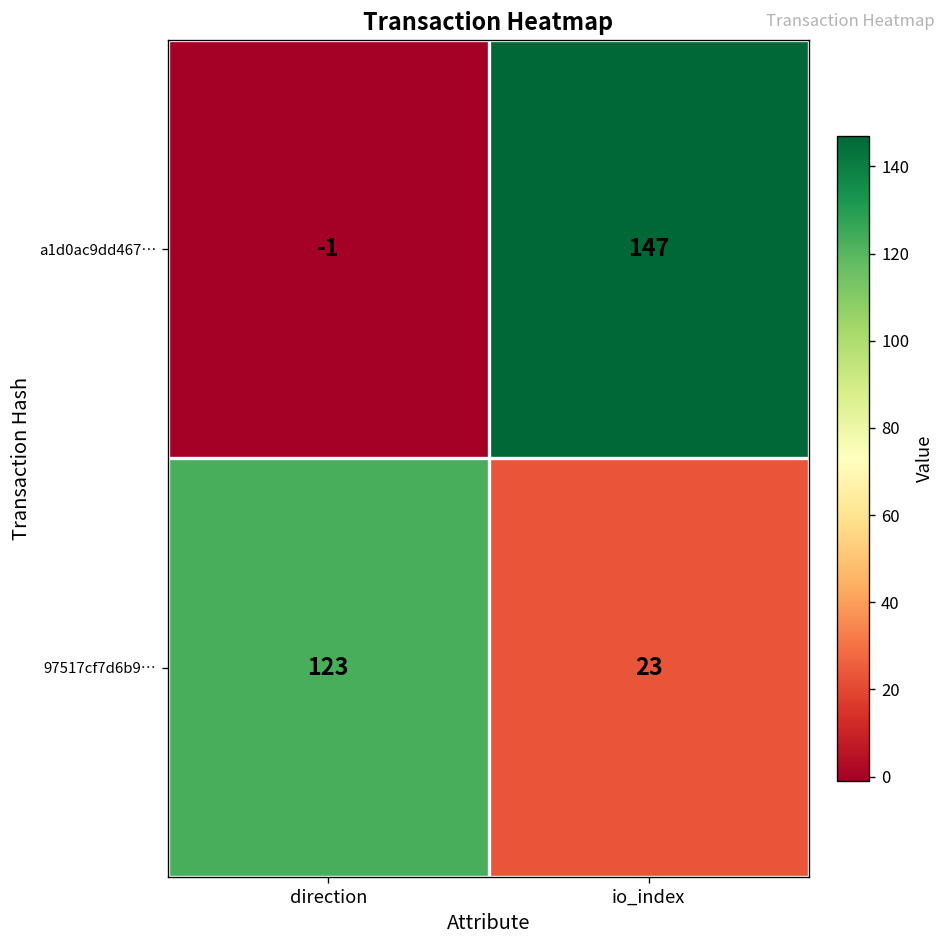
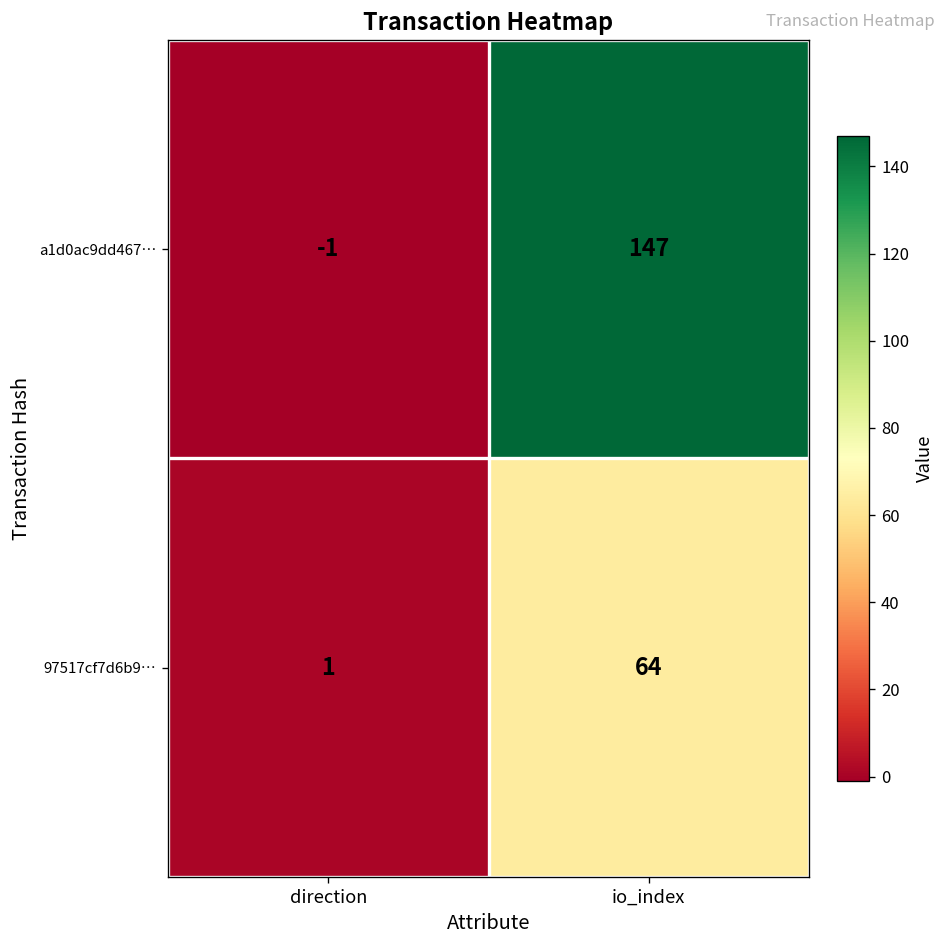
97517cf7d6b9…, direction: 123 -> 1
97517cf7d6b9…, io_index: 23 -> 64
